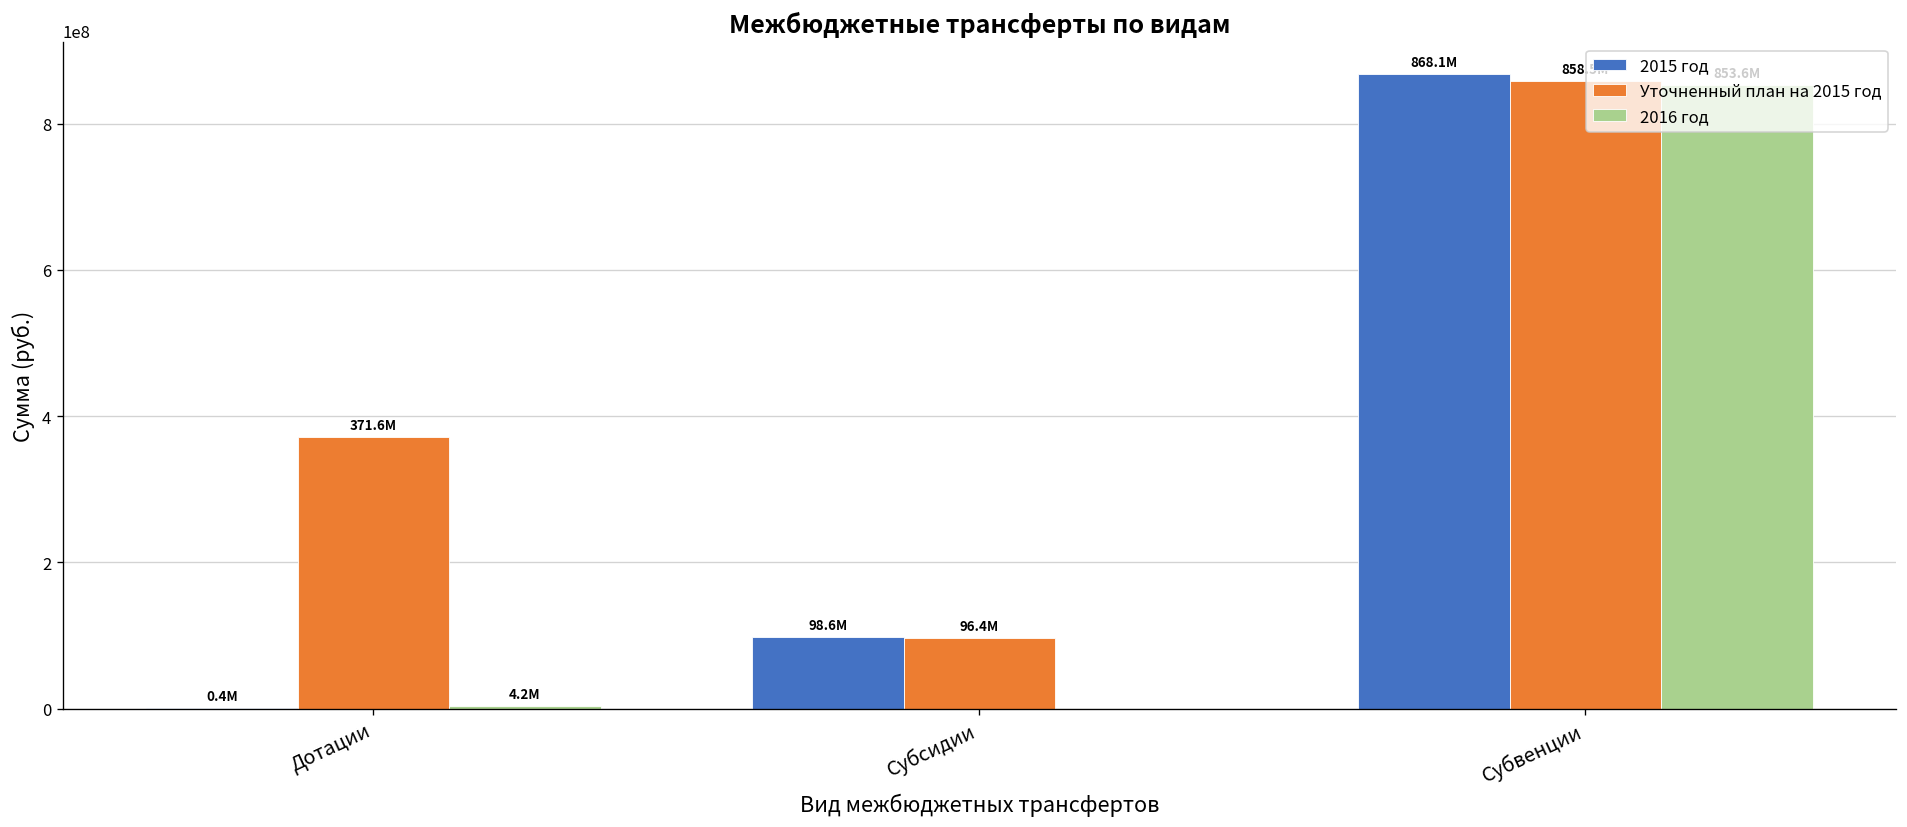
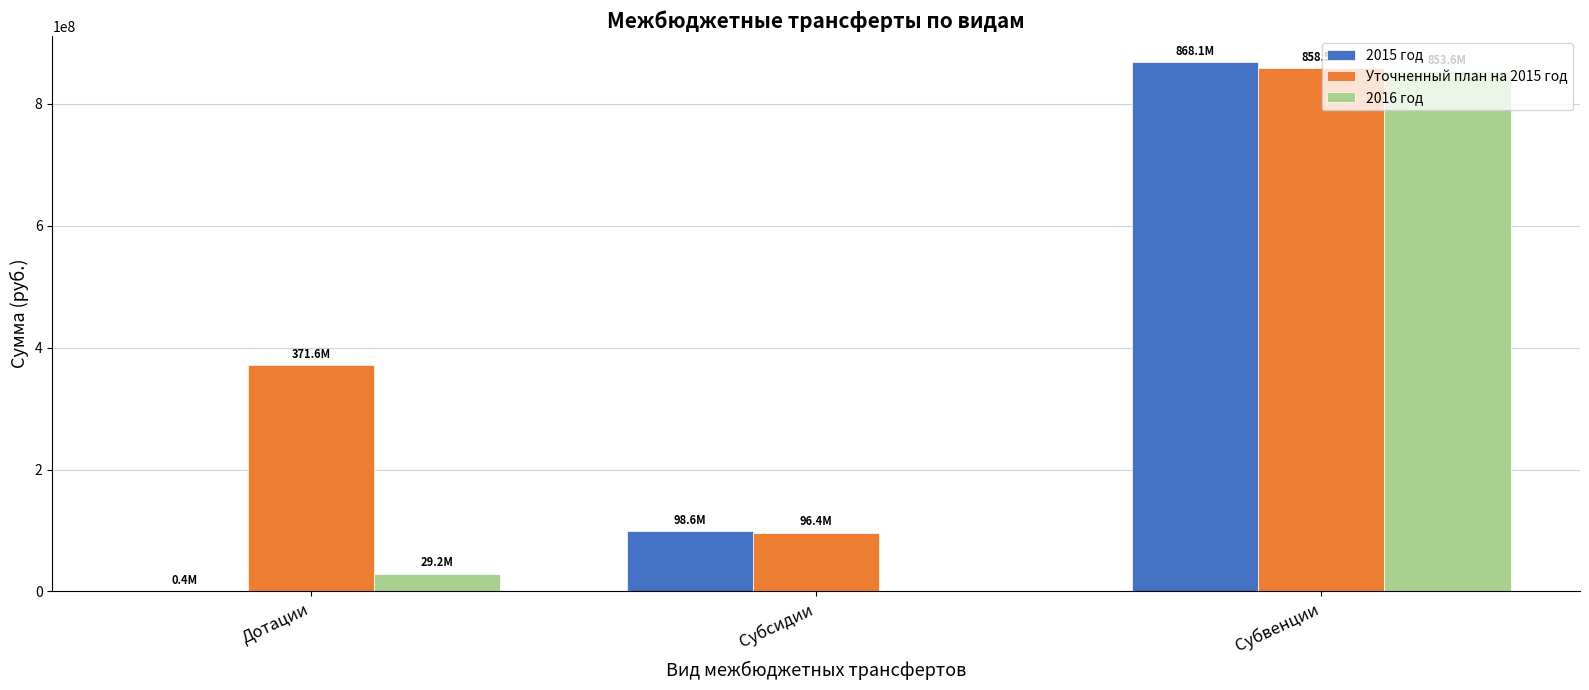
2016 год, Дотации: 4.2M -> 29.2M
